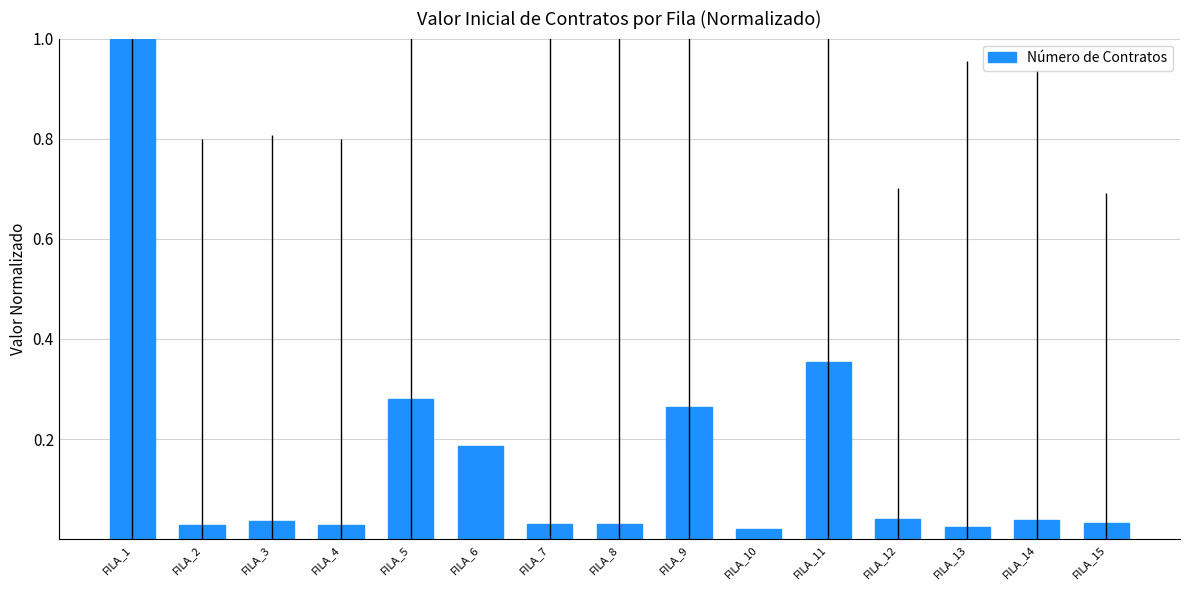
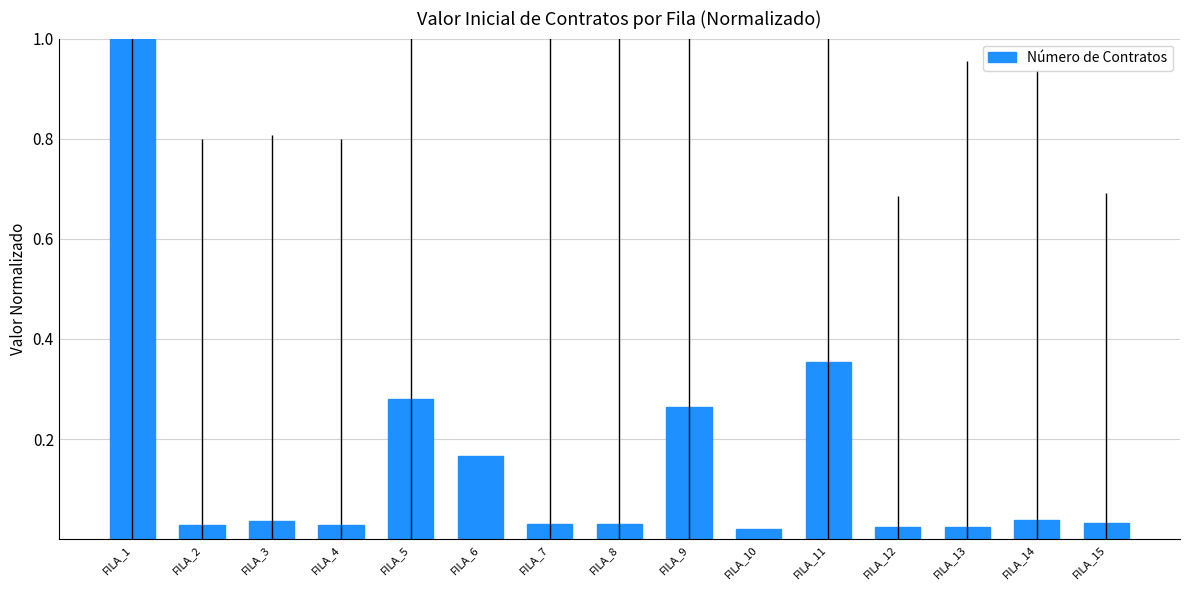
FILA_6: 0.19 -> 0.17
FILA_12: 0.04 -> 0.02
